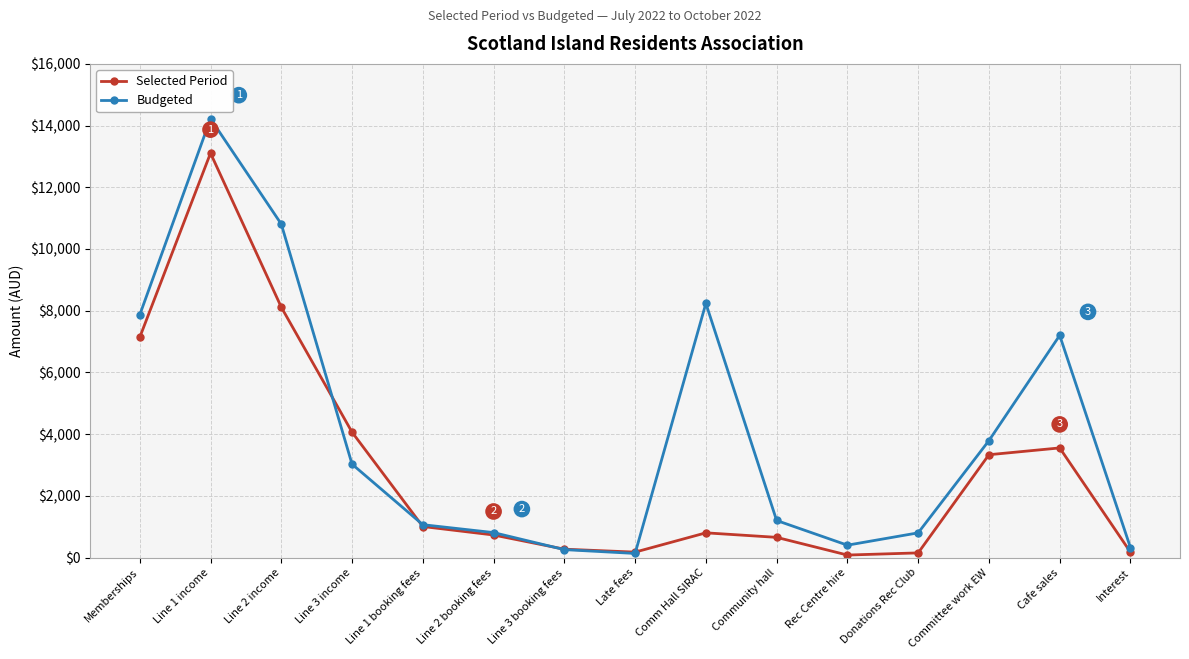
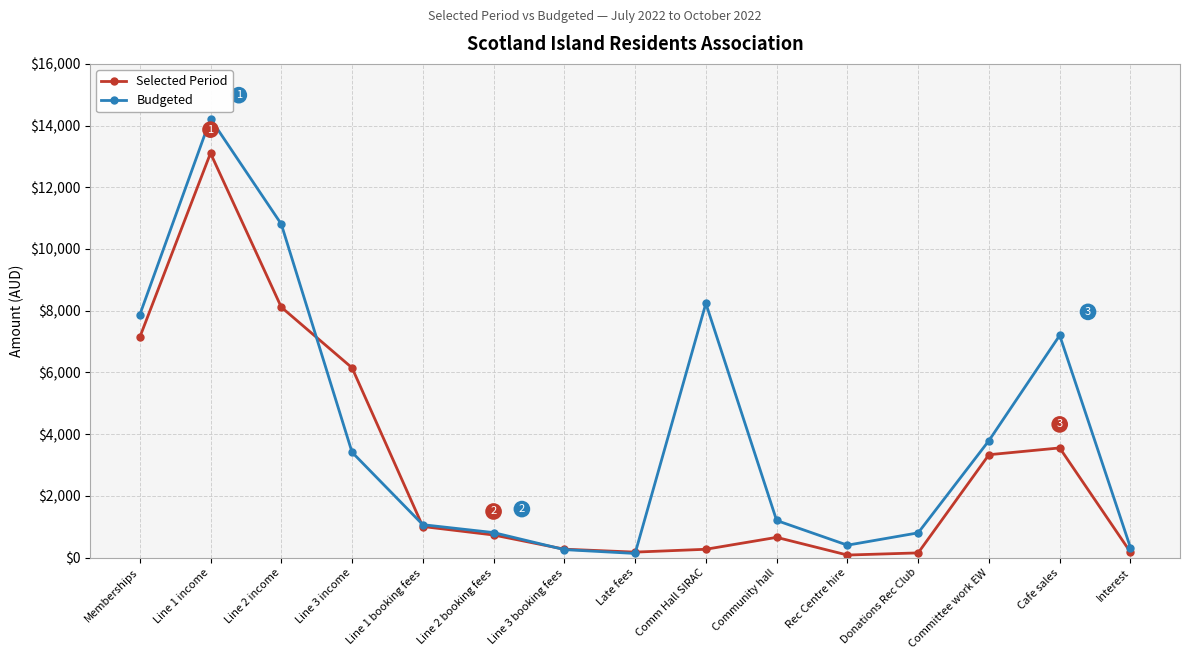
Selected Period, Line 3 income: $4,100 -> $6,100
Budgeted, Line 3 income: $3,000 -> $3,400
Selected Period, Comm Hall SIRAC: $800 -> $300
